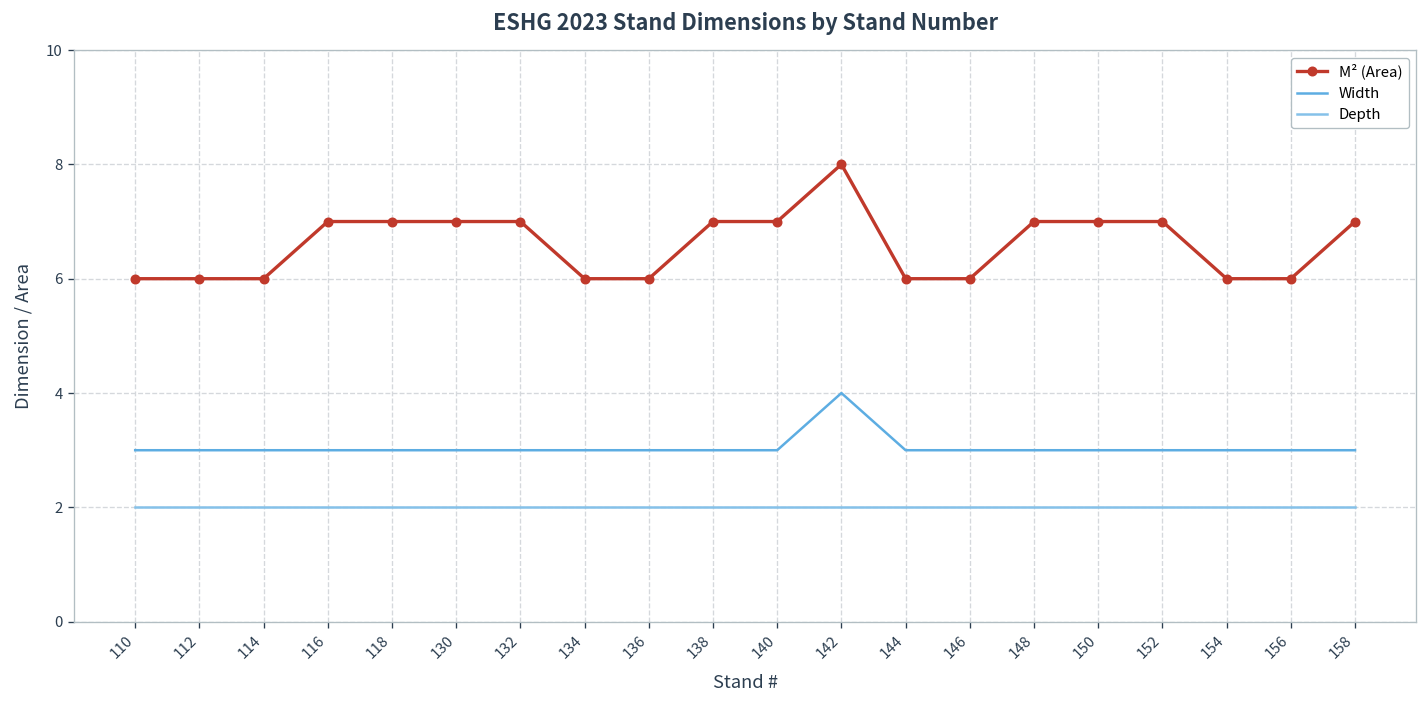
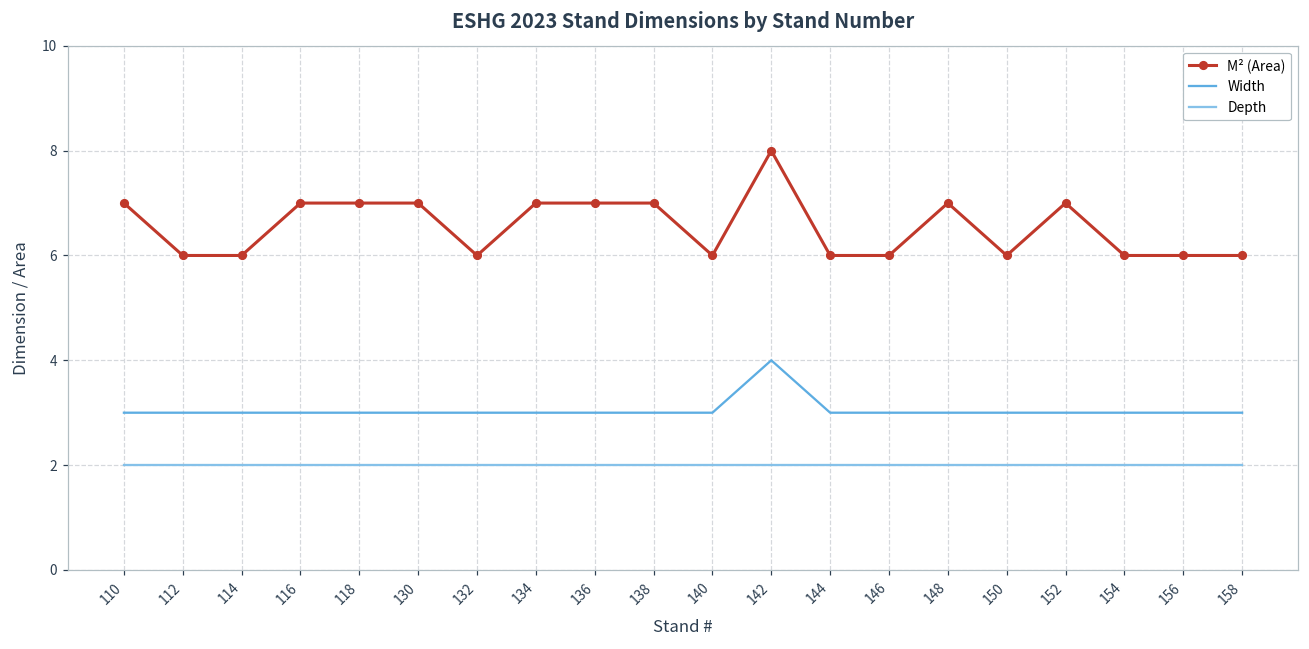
M² (Area), 110: 6 -> 7
M² (Area), 132: 7 -> 6
M² (Area), 134: 6 -> 7
M² (Area), 136: 6 -> 7
M² (Area), 140: 7 -> 6
M² (Area), 150: 7 -> 6
M² (Area), 158: 7 -> 6
